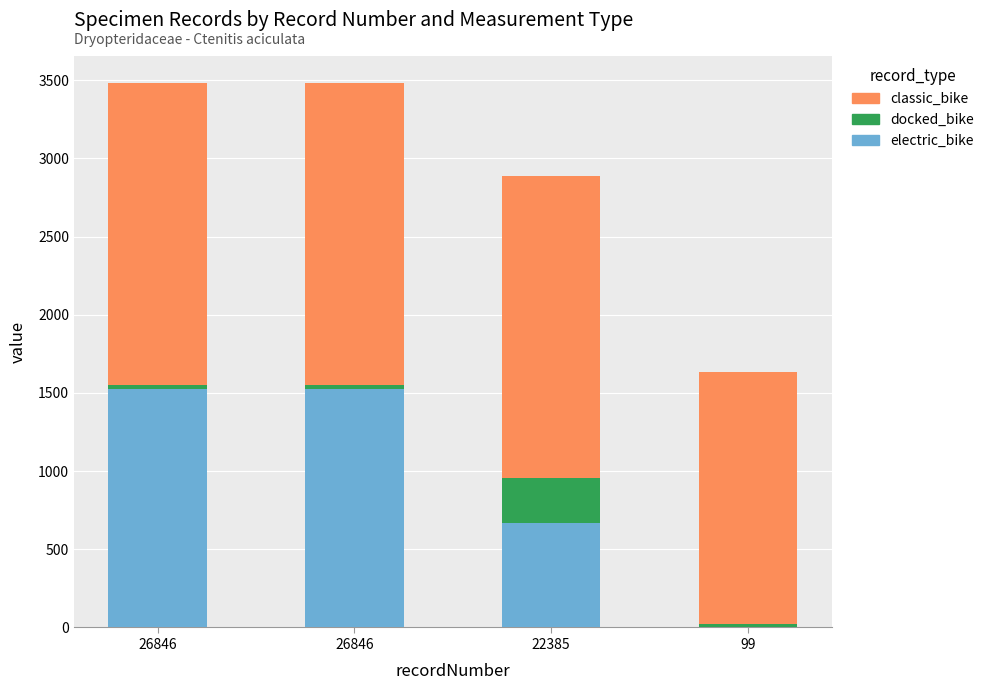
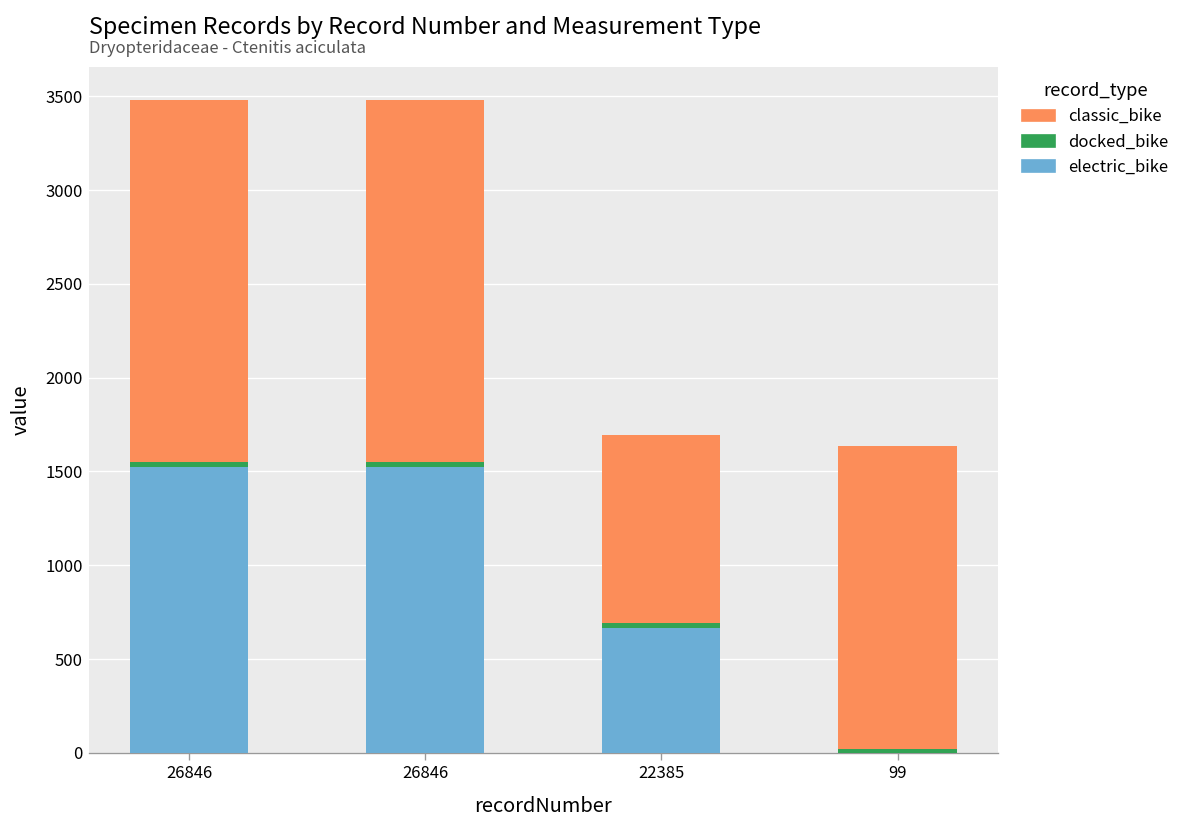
docked_bike, 22385: 290 -> 30
classic_bike, 22385: 1930 -> 1000
